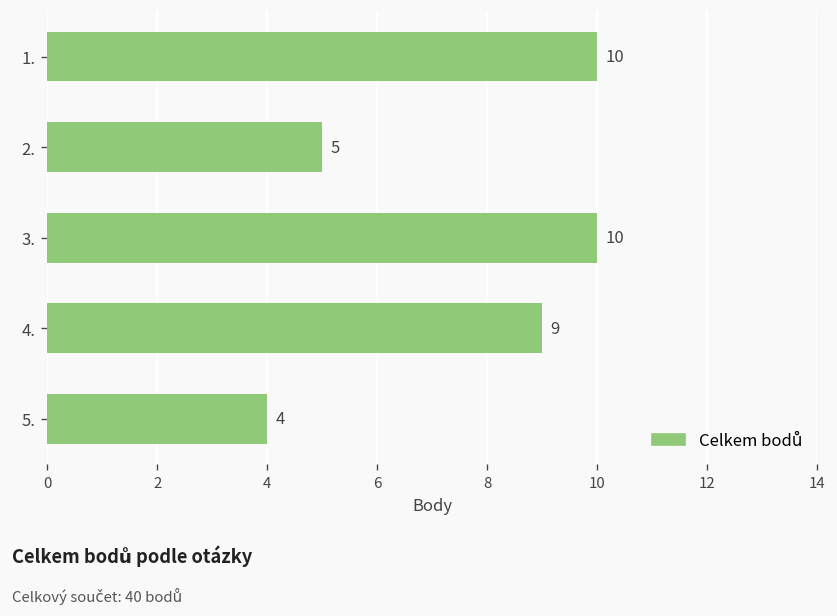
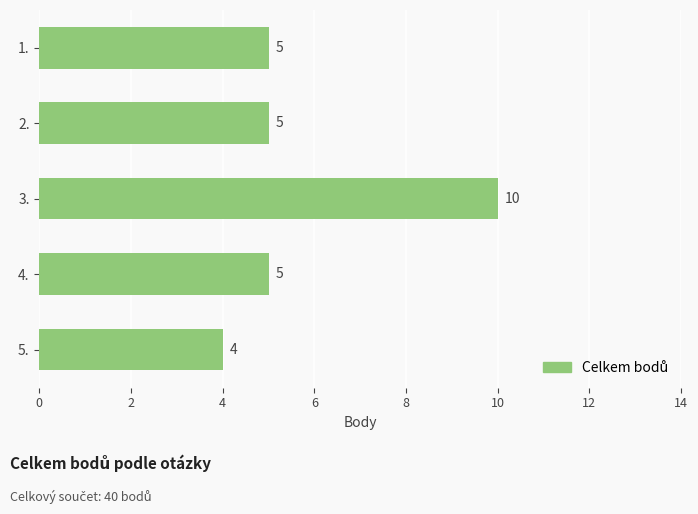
1.: 10 -> 5
4.: 9 -> 5
